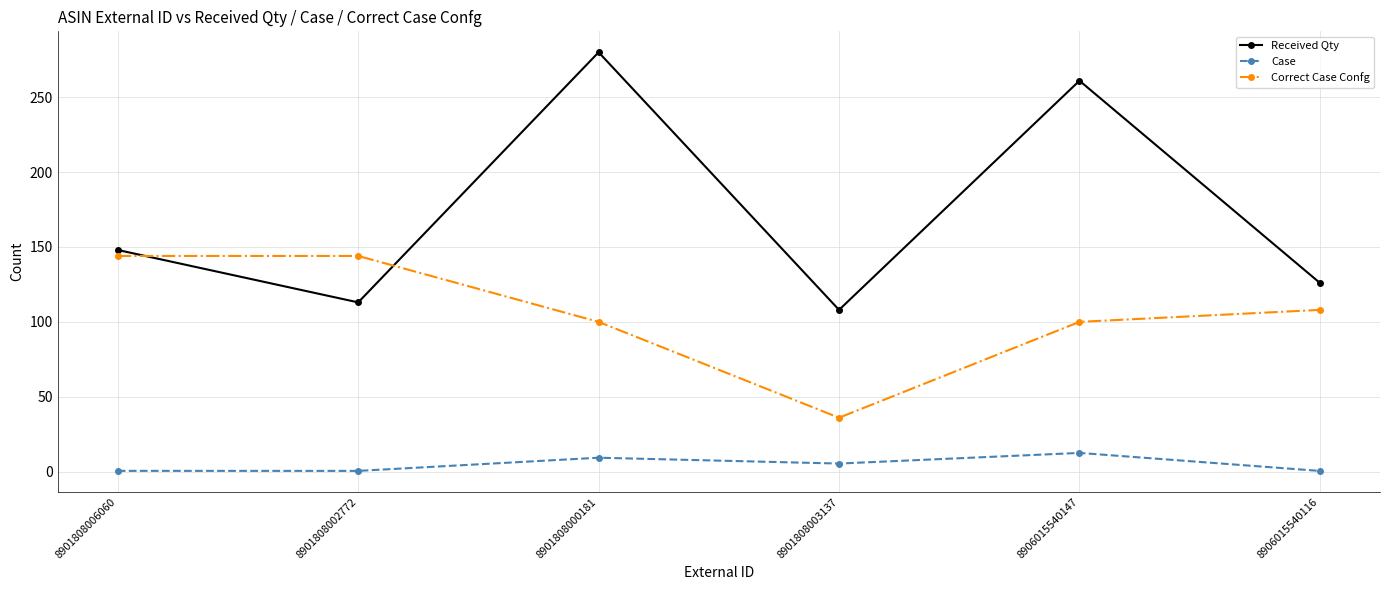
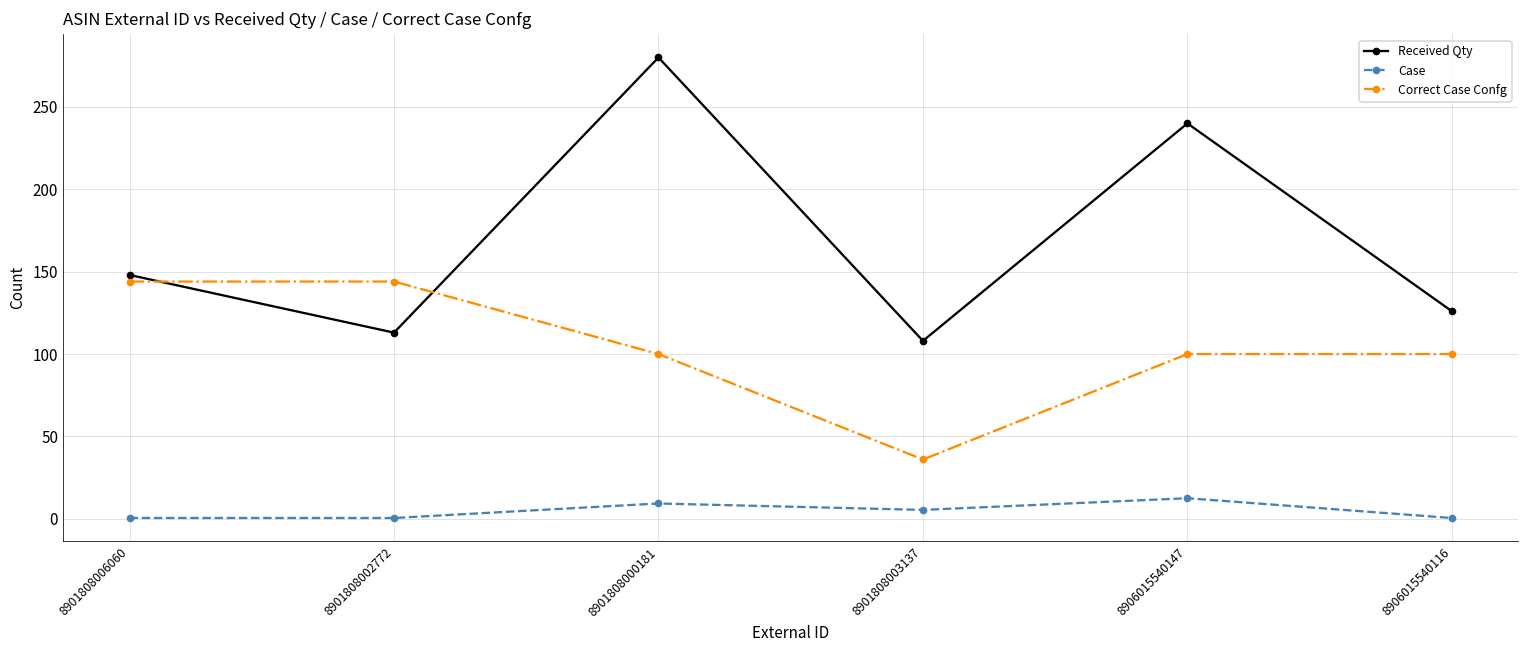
Received Qty, 8906015540147: 261 -> 240
Correct Case Confg, 8906015540116: 108 -> 100
